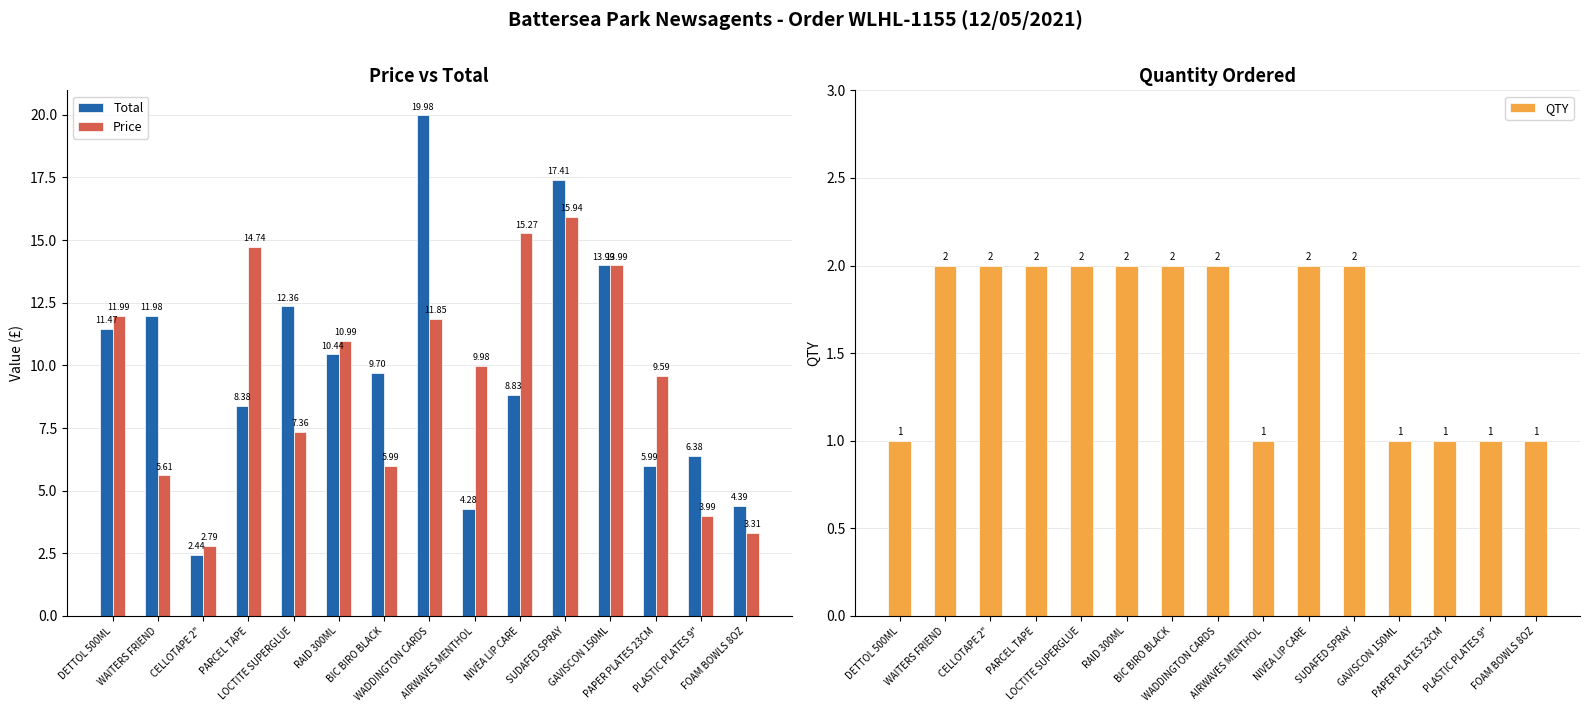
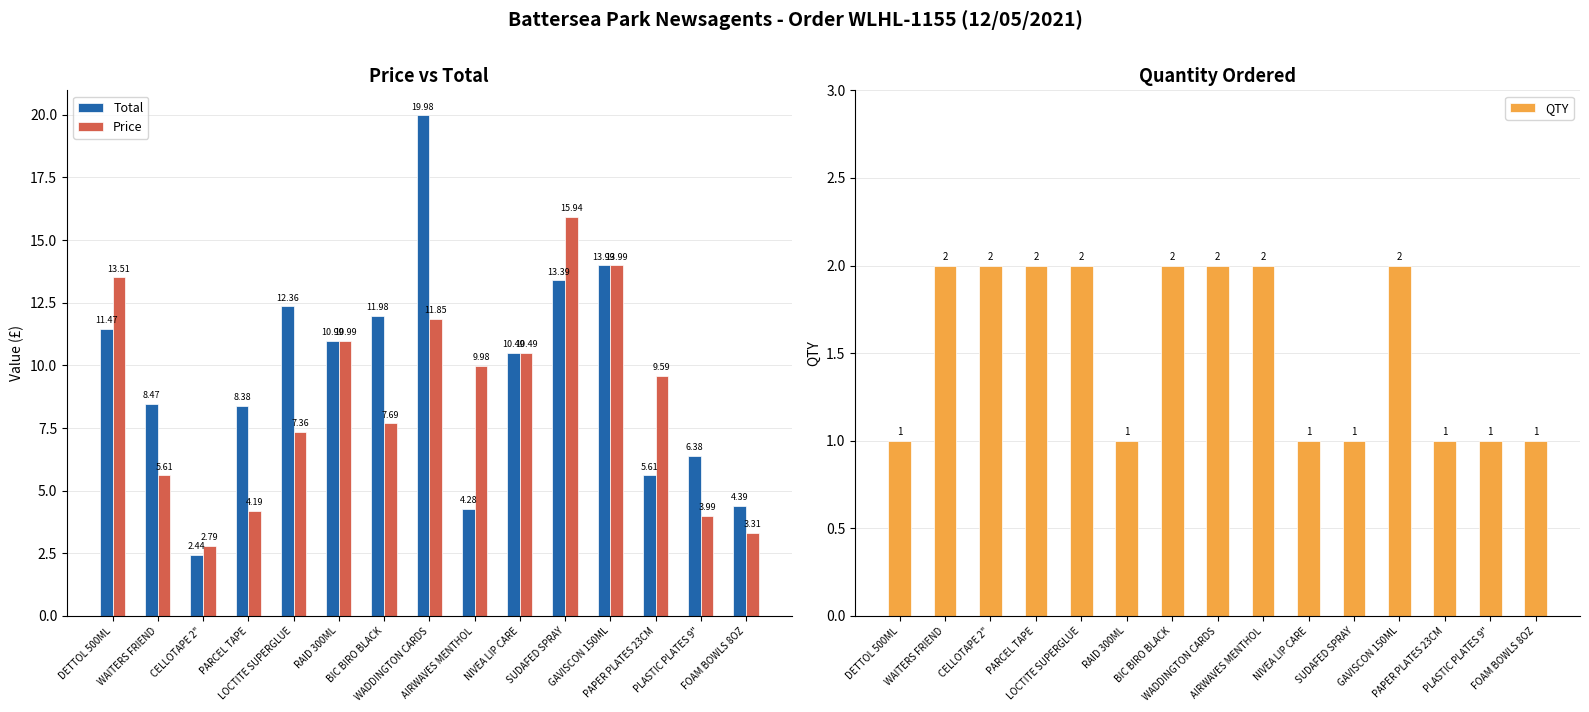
Price vs Total, Price, DETTOL 500ML: 11.99 -> 13.51
Price vs Total, Total, WAITERS FRIEND: 11.98 -> 8.47
Price vs Total, Price, PARCEL TAPE: 14.74 -> 4.19
Price vs Total, Total, RAID 300ML: 10.44 -> 10.99
Price vs Total, Total, BIC BIRO BLACK: 9.70 -> 11.98
Price vs Total, Price, BIC BIRO BLACK: 5.99 -> 7.69
Price vs Total, Total, NIVEA LIP CARE: 8.83 -> 10.49
Price vs Total, Price, NIVEA LIP CARE: 15.27 -> 10.49
Price vs Total, Total, SUDAFED SPRAY: 17.41 -> 13.39
Price vs Total, Total, PAPER PLATES 23CM: 5.99 -> 5.61
Quantity Ordered, RAID 300ML: 2 -> 1
Quantity Ordered, AIRWAVES MENTHOL: 1 -> 2
Quantity Ordered, NIVEA LIP CARE: 2 -> 1
Quantity Ordered, SUDAFED SPRAY: 2 -> 1
Quantity Ordered, GAVISCON 150ML: 1 -> 2
